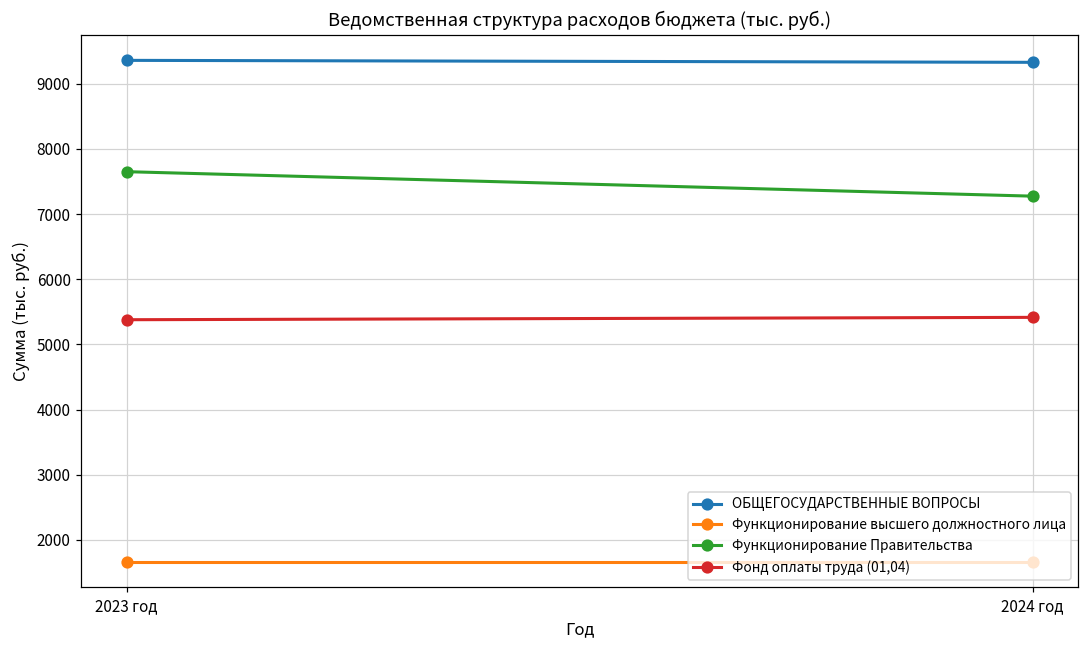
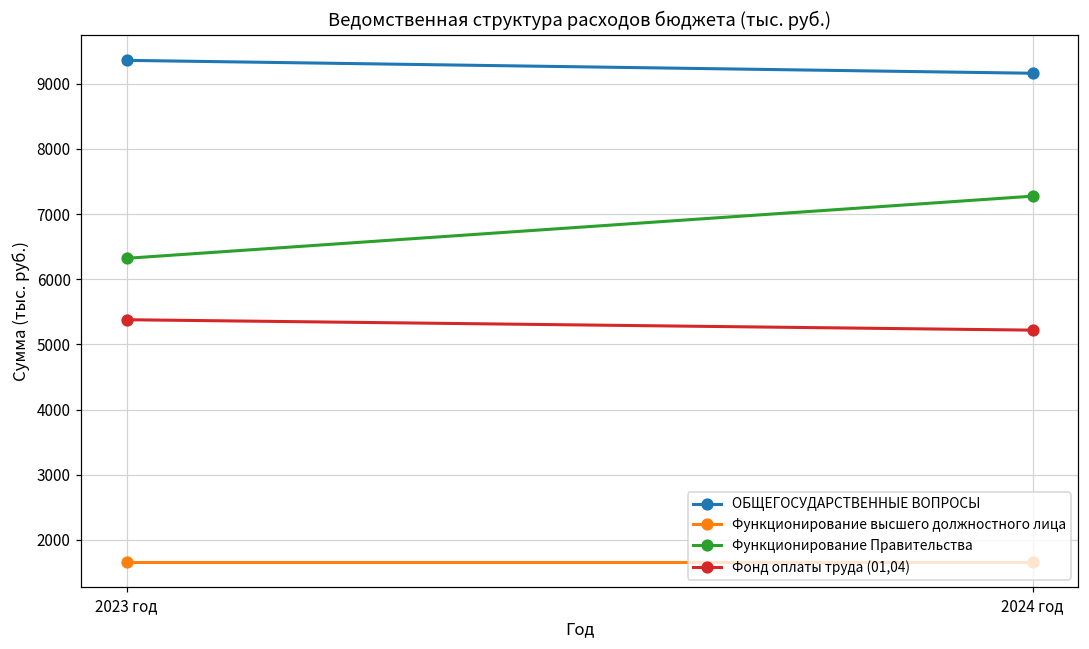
Функционирование Правительства, 2023 год: 7700 -> 6300
ОБЩЕГОСУДАРСТВЕННЫЕ ВОПРОСЫ, 2024 год: 9300 -> 9200
Фонд оплаты труда (01,04), 2024 год: 5400 -> 5200
